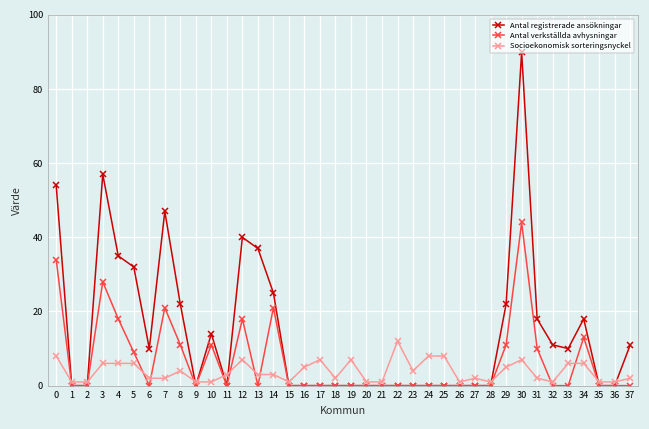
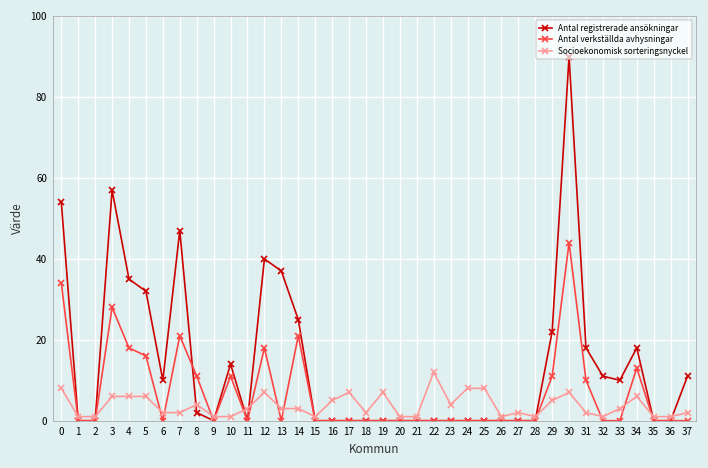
Antal verkställda avhysningar, 5: 9 -> 16
Antal registrerade ansökningar, 8: 22 -> 2
Socioekonomisk sorteringsnyckel, 33: 6 -> 3
